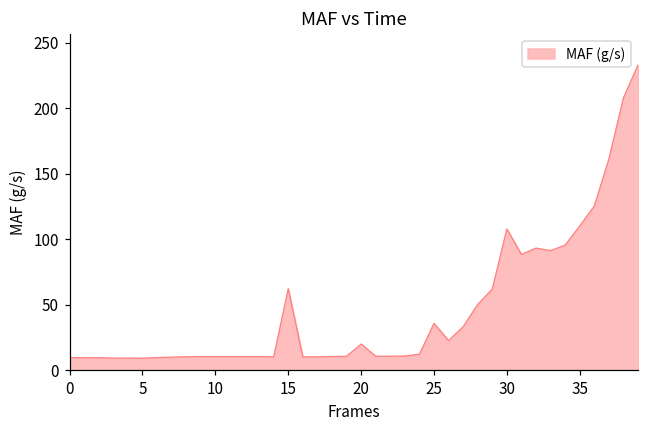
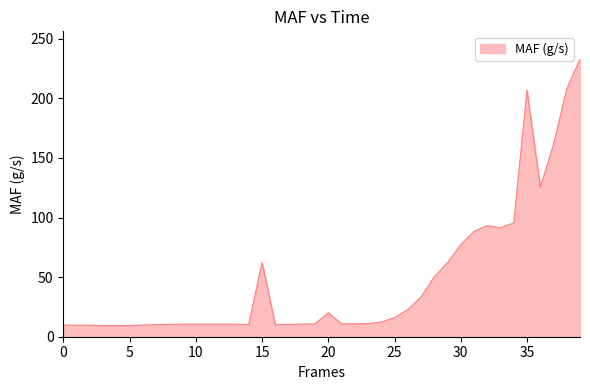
25: 36 -> 16
30: 108 -> 77
35: 110 -> 207
